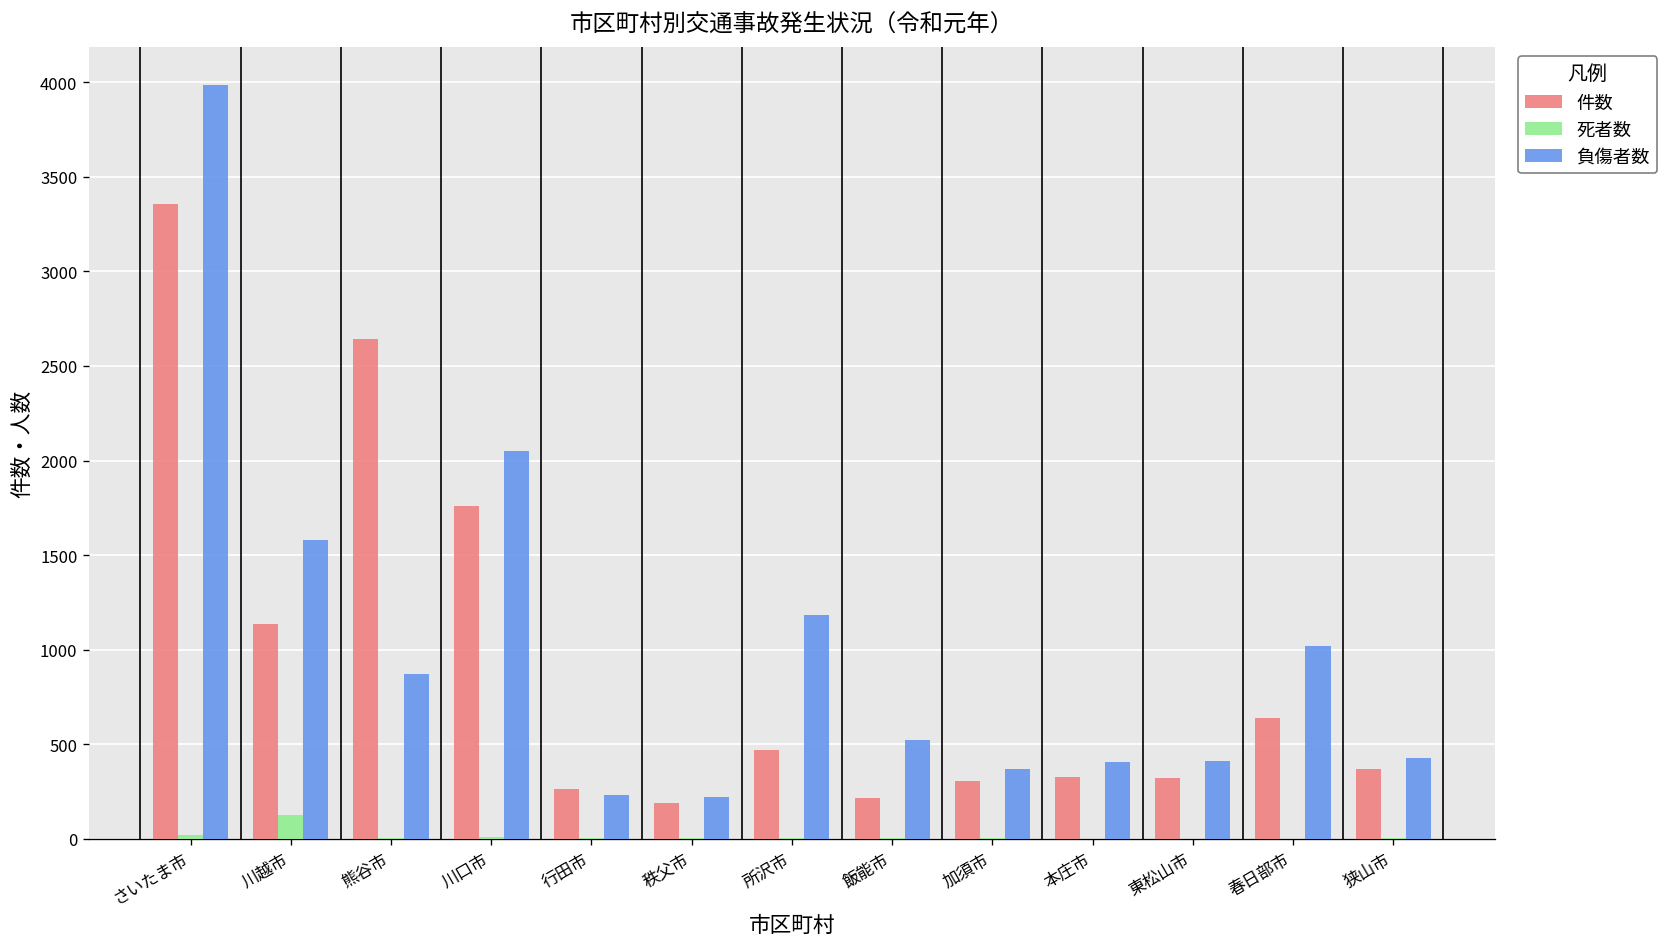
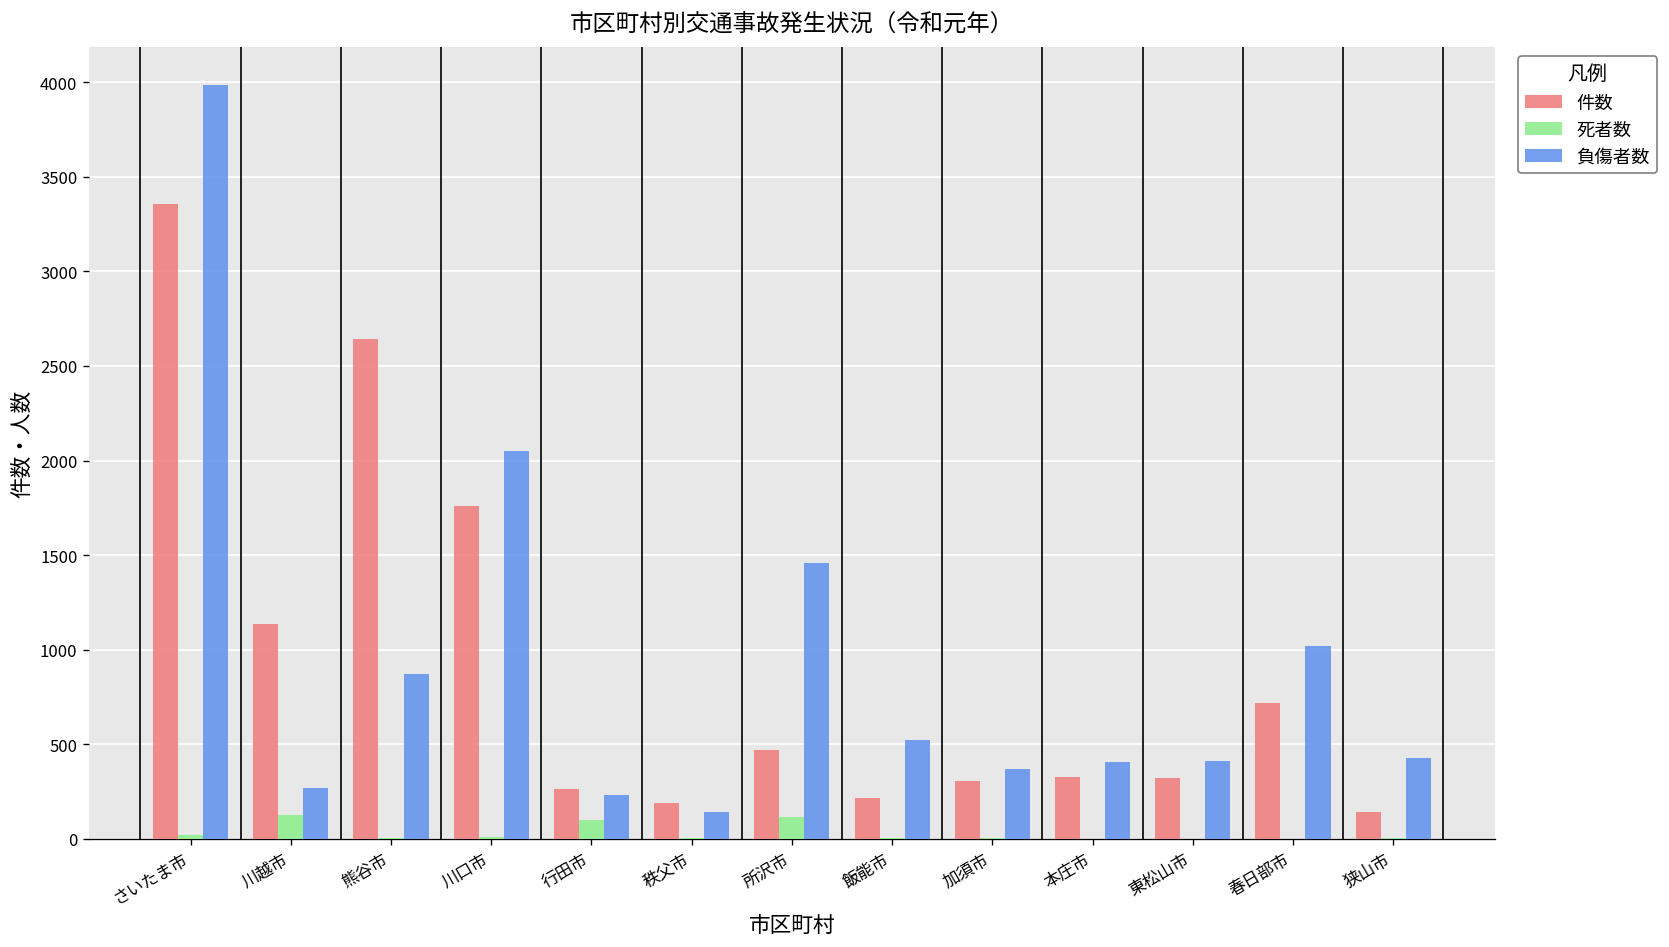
負傷者数, 川越市: 1580 -> 270
死者数, 行田市: 0 -> 100
負傷者数, 秩父市: 220 -> 140
死者数, 所沢市: 0 -> 110
負傷者数, 所沢市: 1190 -> 1460
件数, 春日部市: 640 -> 720
件数, 狭山市: 370 -> 140
